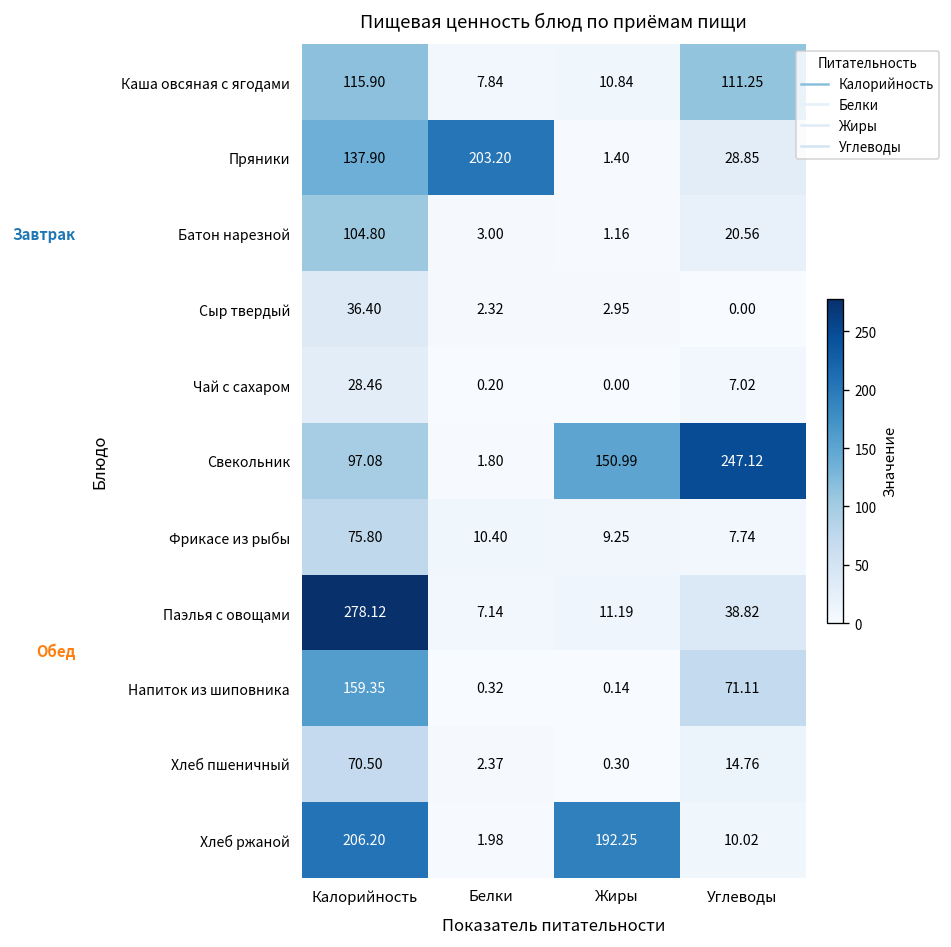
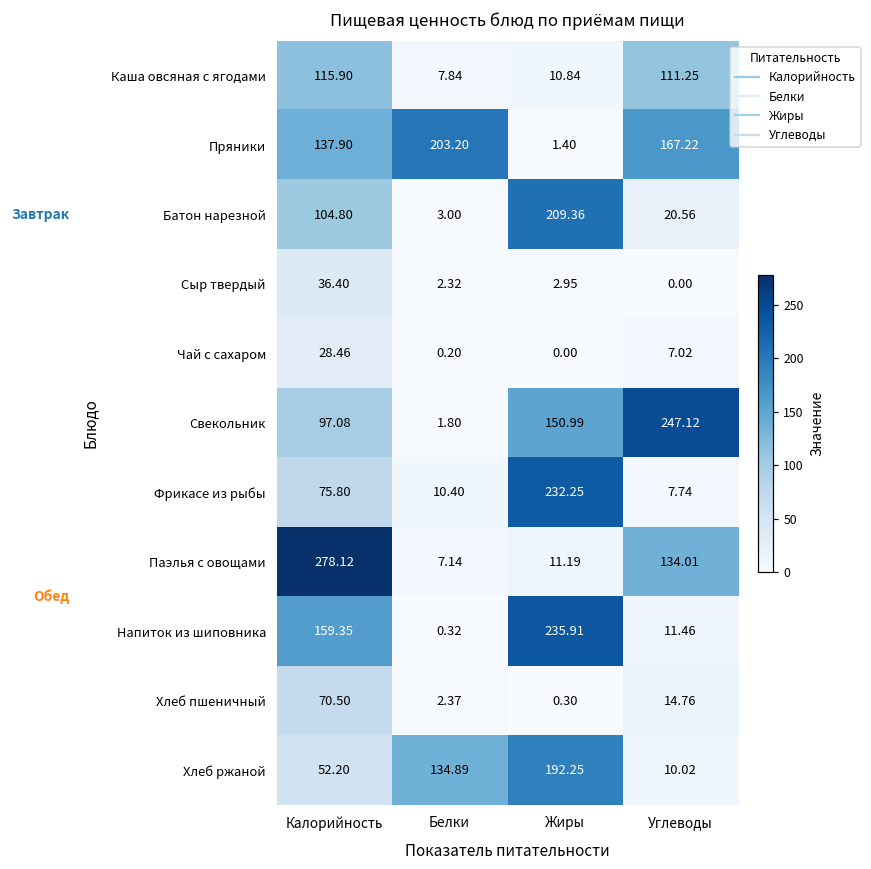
Пряники, Углеводы: 28.85 -> 167.22
Батон нарезной, Жиры: 1.16 -> 209.36
Фрикасе из рыбы, Жиры: 9.25 -> 232.25
Паэлья с овощами, Углеводы: 38.82 -> 134.01
Напиток из шиповника, Жиры: 0.14 -> 235.91
Напиток из шиповника, Углеводы: 71.11 -> 11.46
Хлеб ржаной, Калорийность: 206.20 -> 52.20
Хлеб ржаной, Белки: 1.98 -> 134.89
